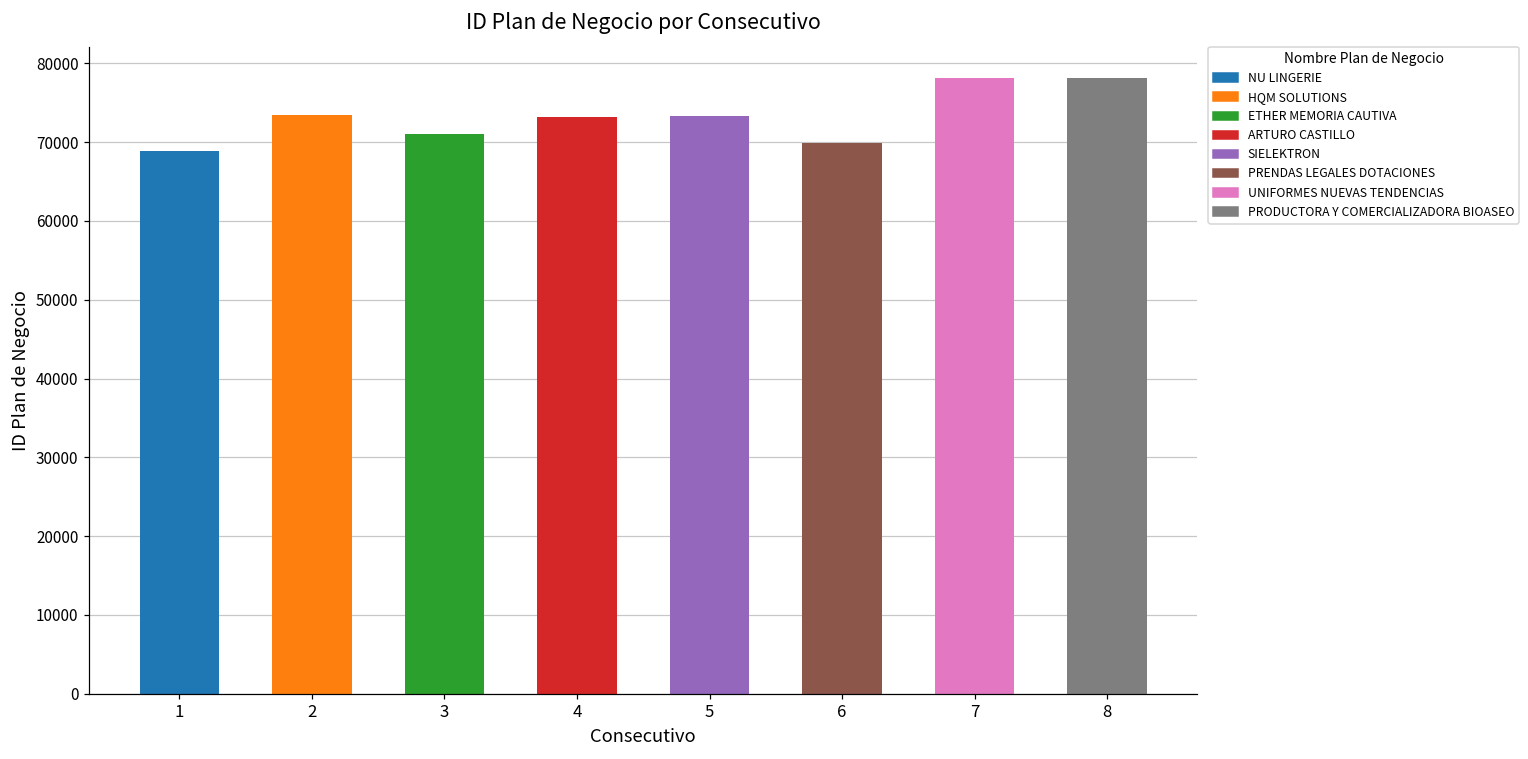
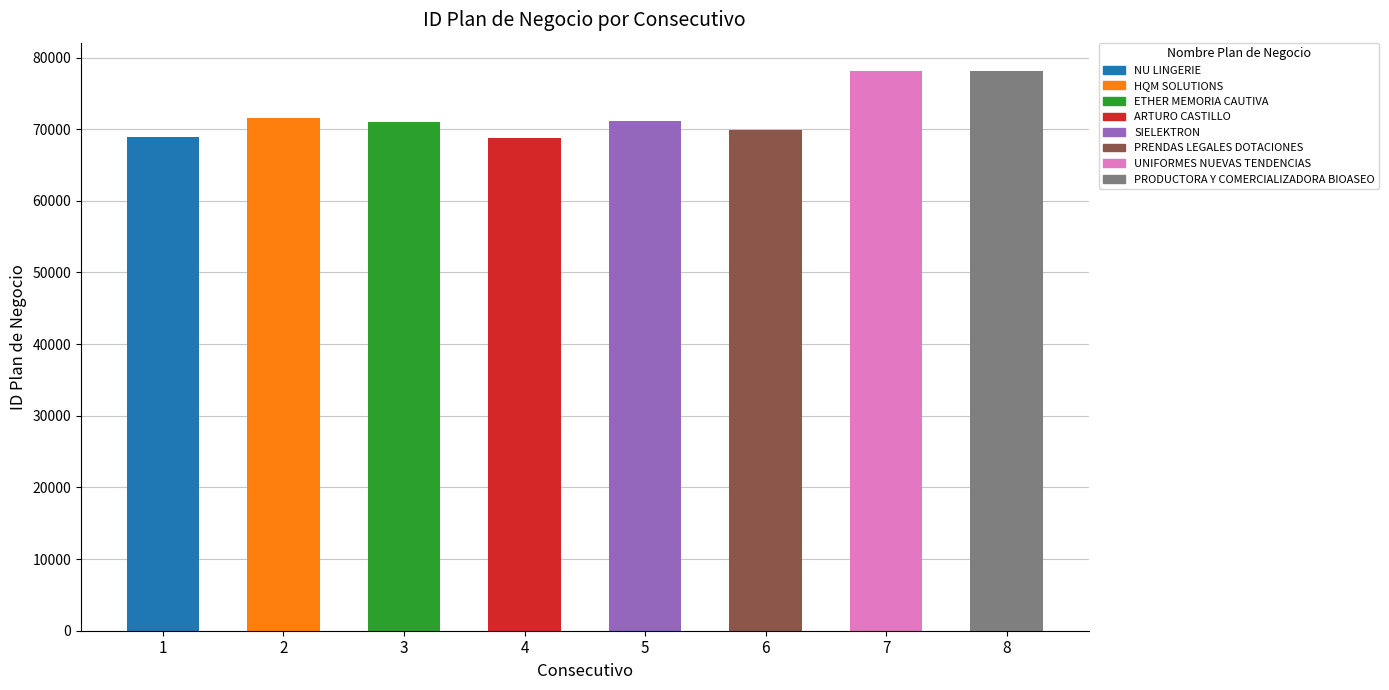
2: 73000 -> 72000
4: 73000 -> 69000
5: 73000 -> 71000
